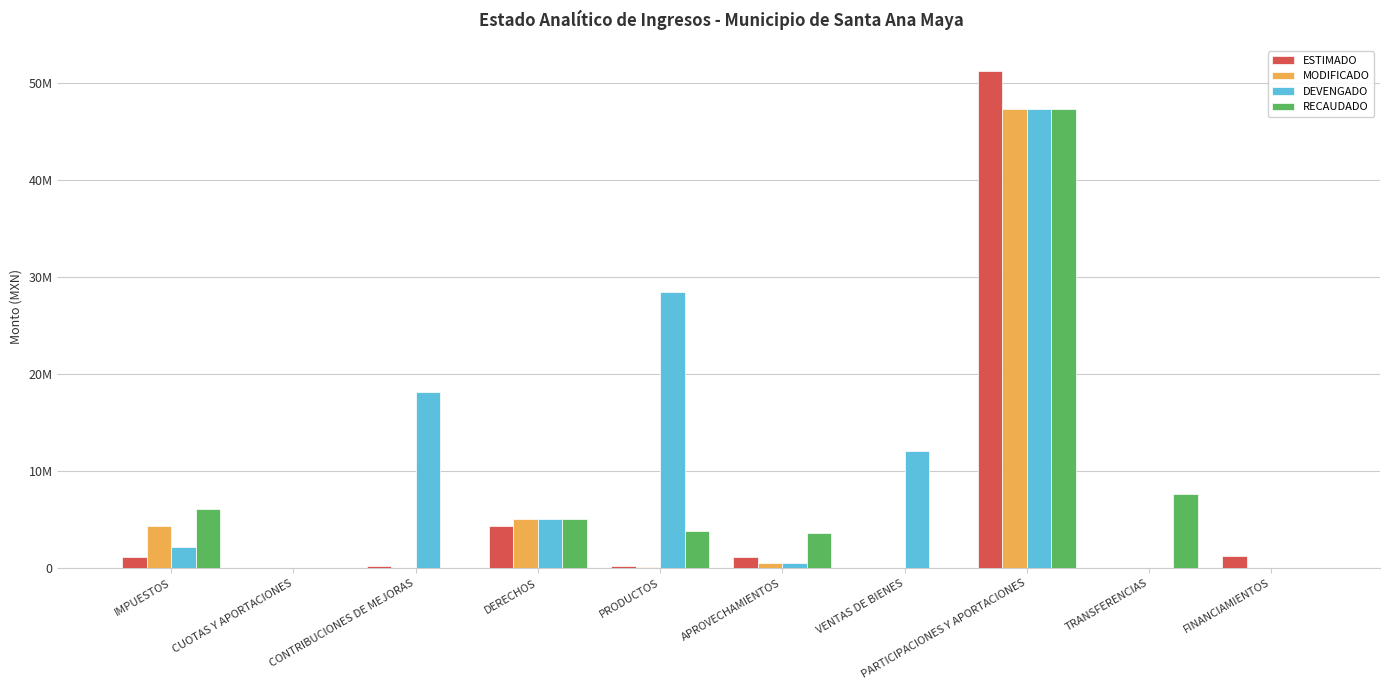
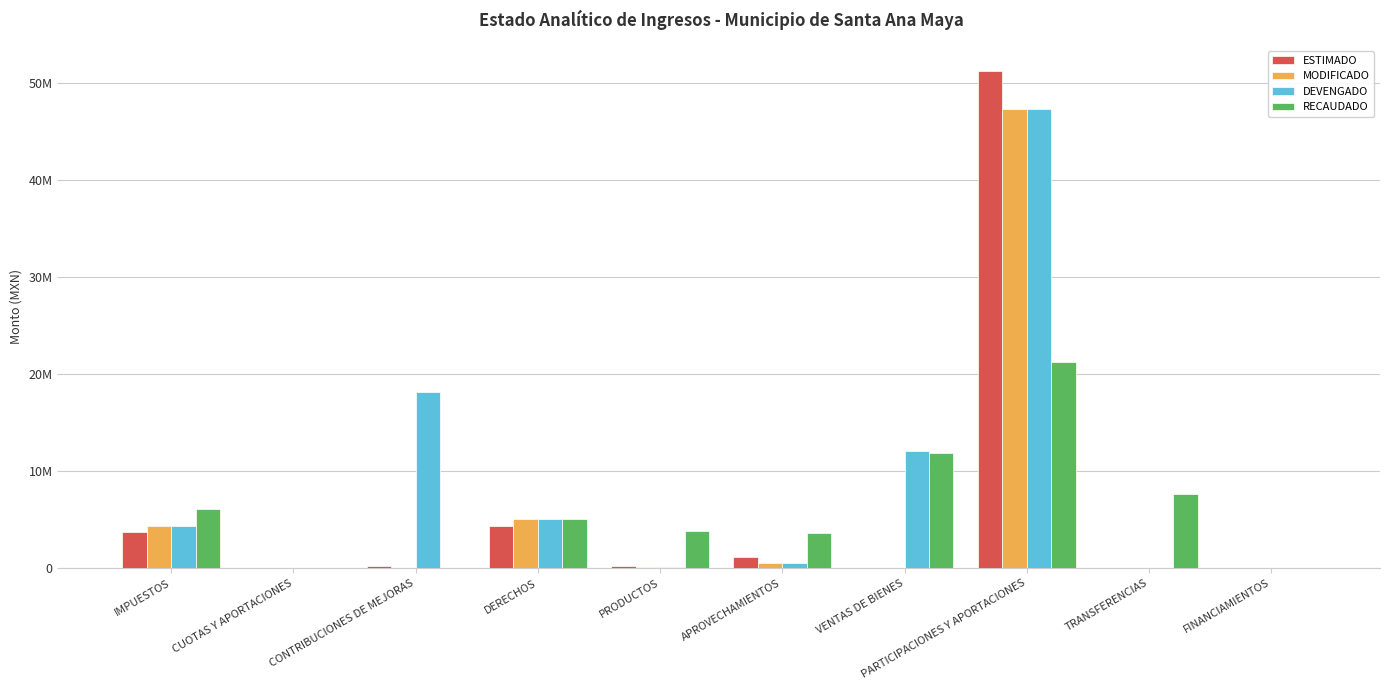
ESTIMADO, IMPUESTOS: 1000000 -> 4000000
DEVENGADO, IMPUESTOS: 2000000 -> 4000000
DEVENGADO, PRODUCTOS: 28000000 -> 0
RECAUDADO, VENTAS DE BIENES: 0 -> 12000000
RECAUDADO, PARTICIPACIONES Y APORTACIONES: 47000000 -> 21000000
ESTIMADO, FINANCIAMIENTOS: 1000000 -> 0
